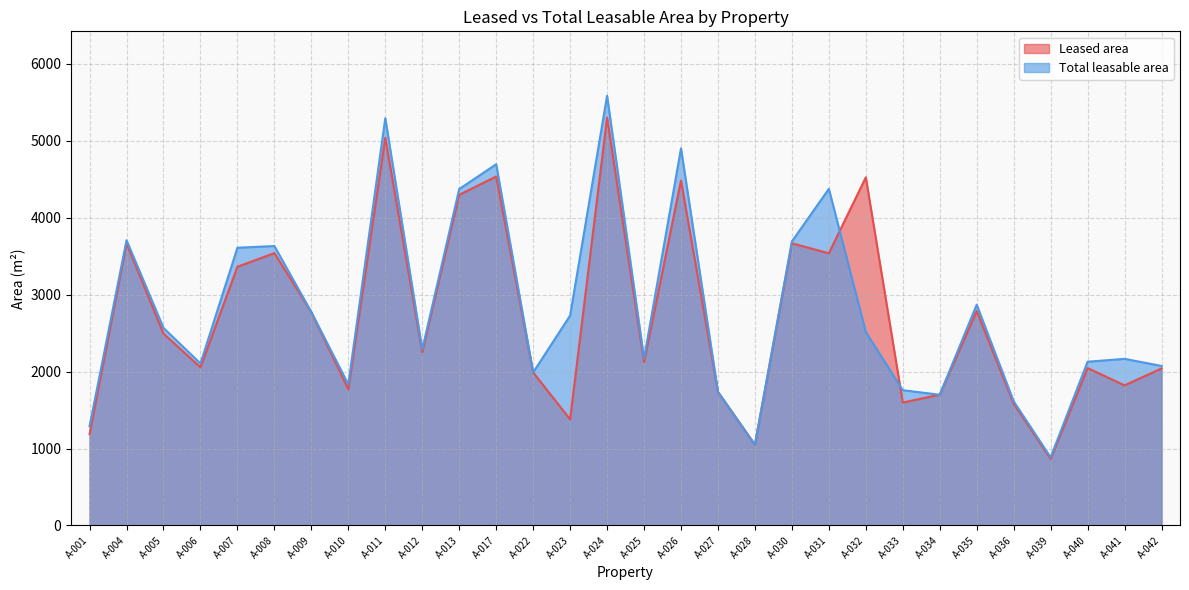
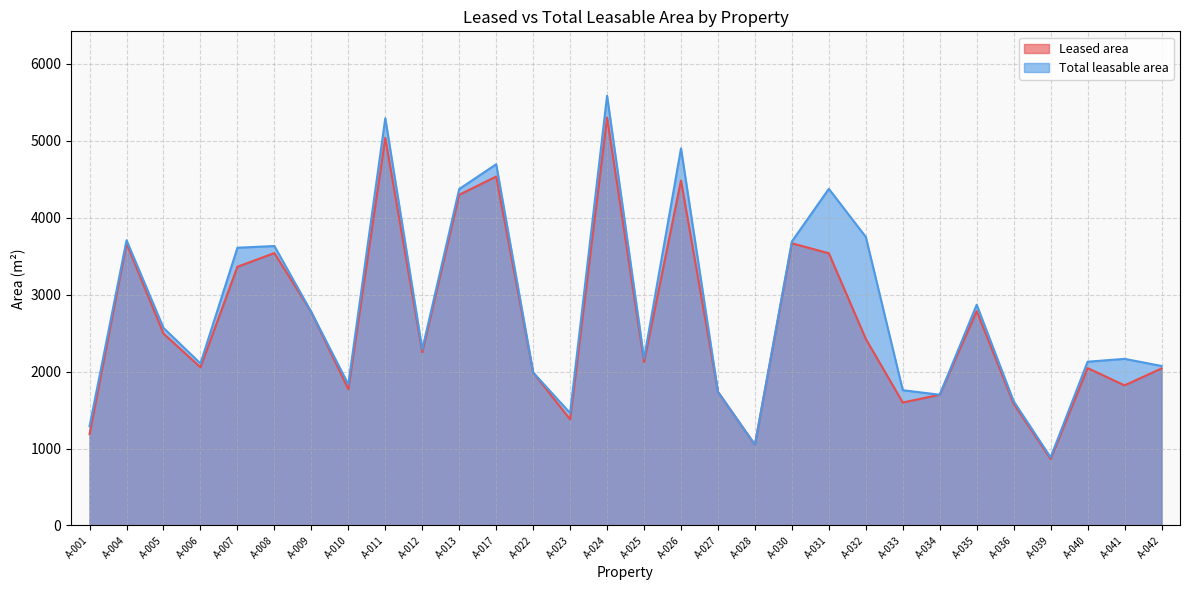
Total leasable area, A-023: 2700 -> 1500
Leased area, A-032: 4500 -> 2400
Total leasable area, A-032: 2500 -> 3800
